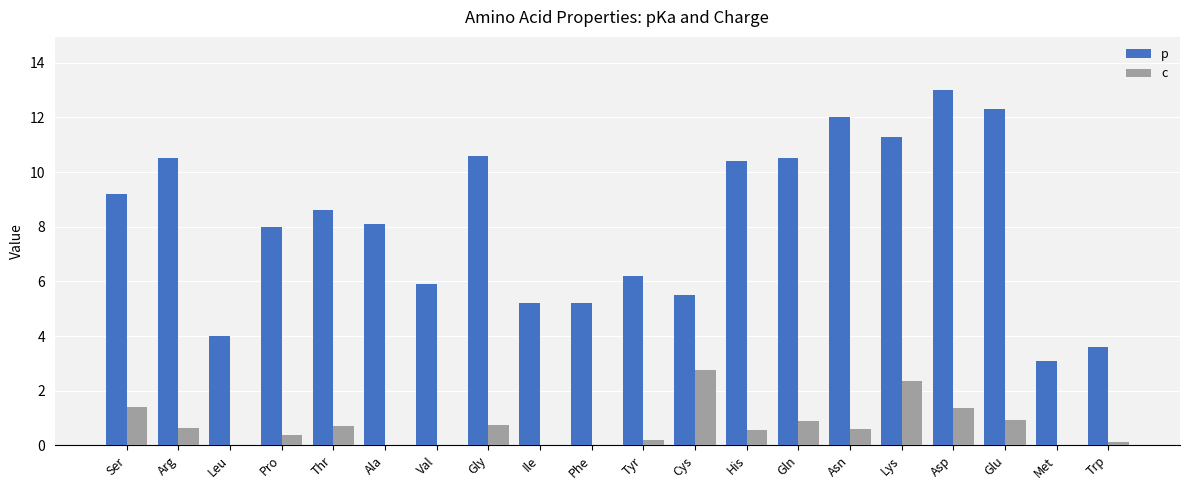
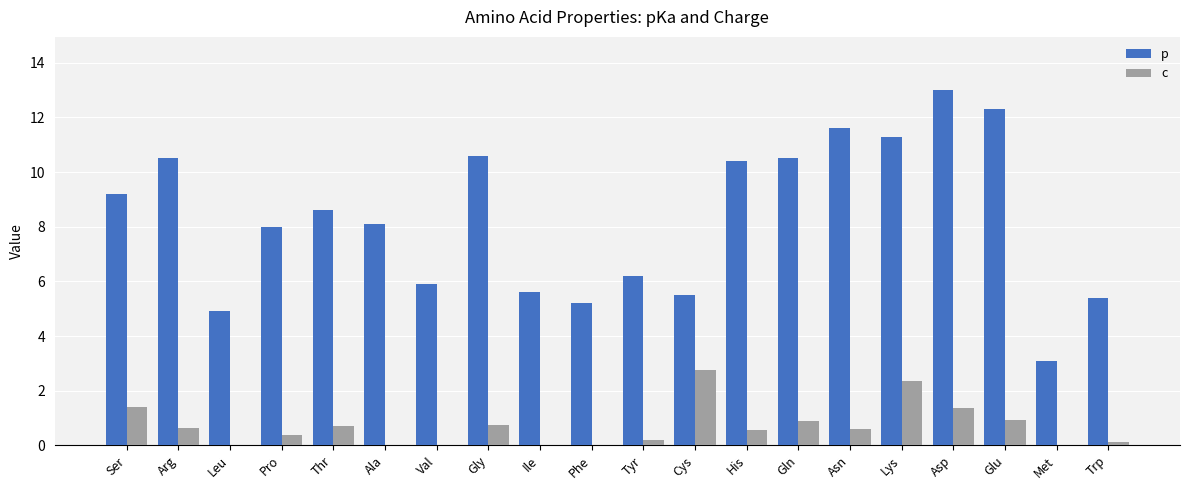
p, Leu: 4.0 -> 4.9
p, Ile: 5.2 -> 5.6
p, Asn: 12.0 -> 11.6
p, Trp: 3.6 -> 5.4
